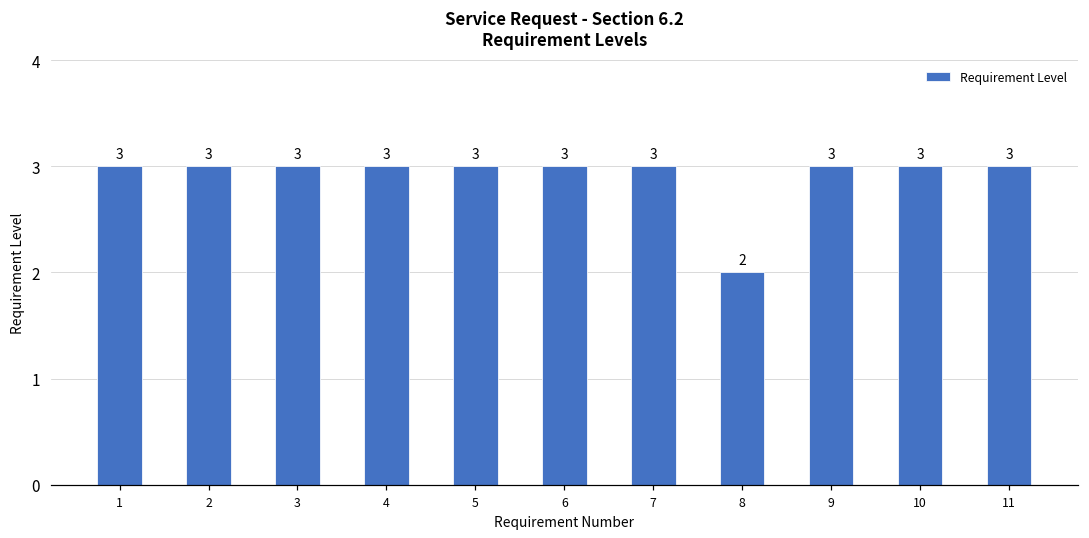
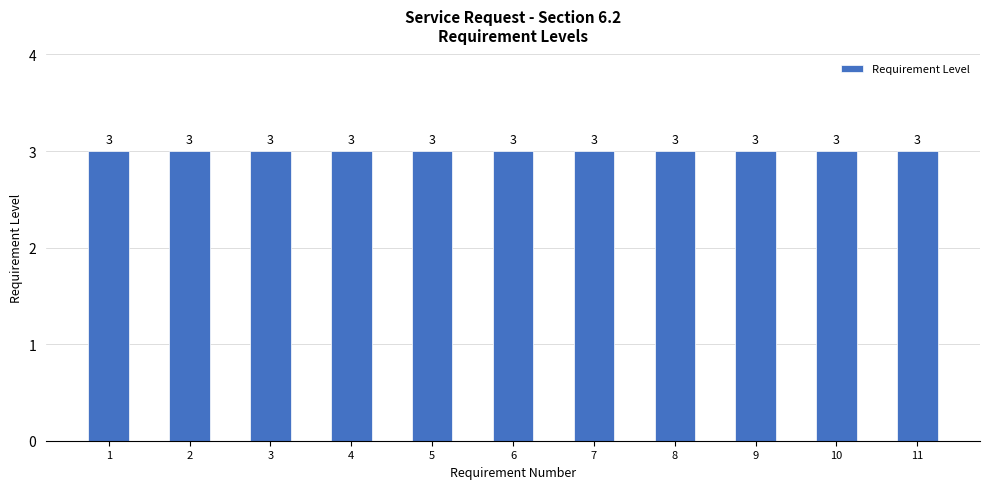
8: 2 -> 3
